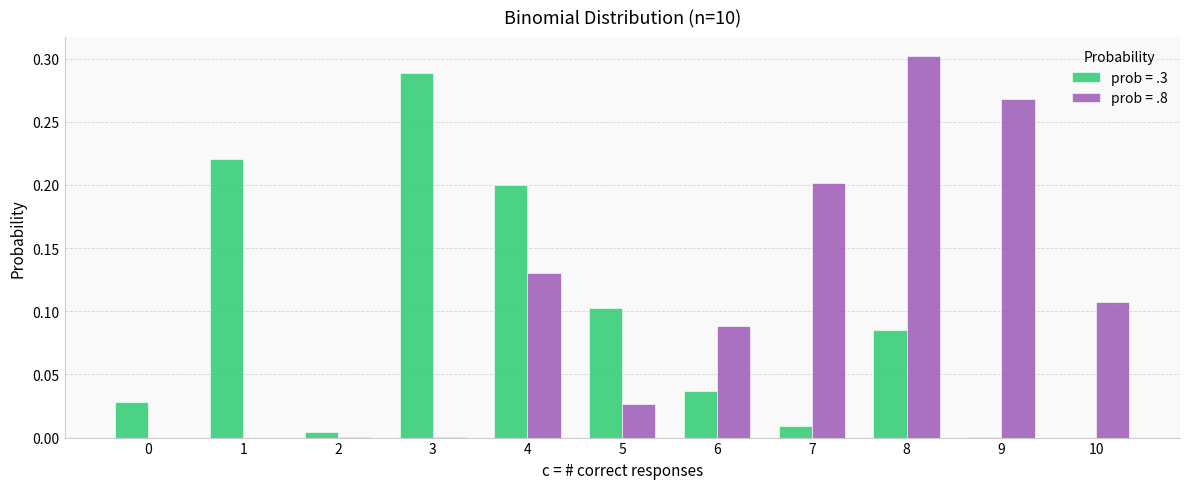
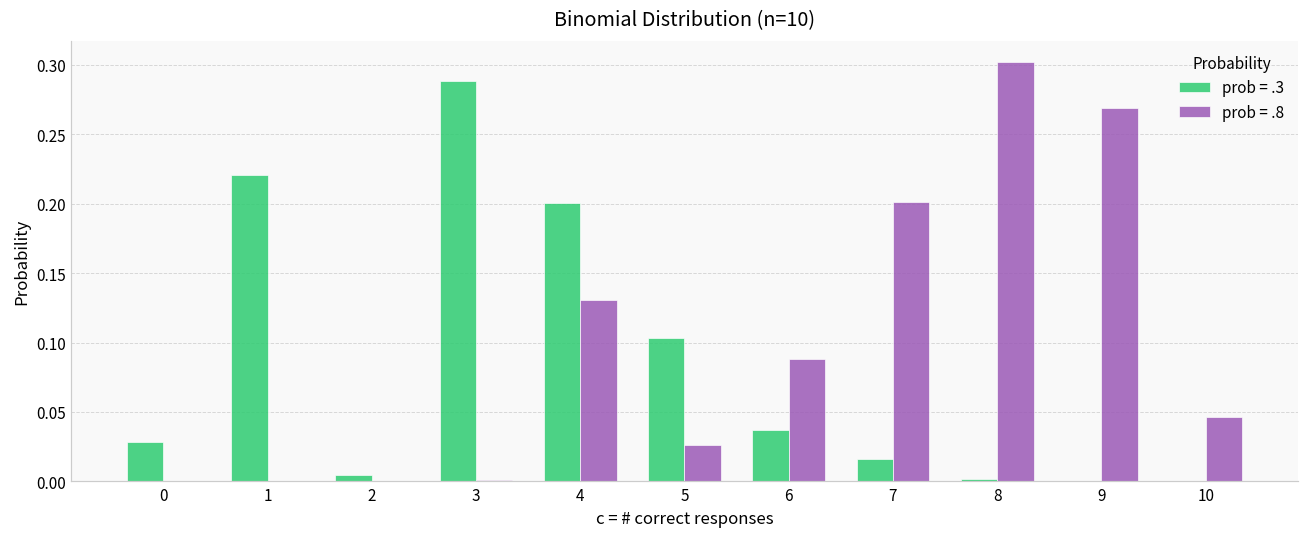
prob = .3, 7: 0.009 -> 0.016
prob = .3, 8: 0.086 -> 0.001
prob = .8, 10: 0.107 -> 0.046
